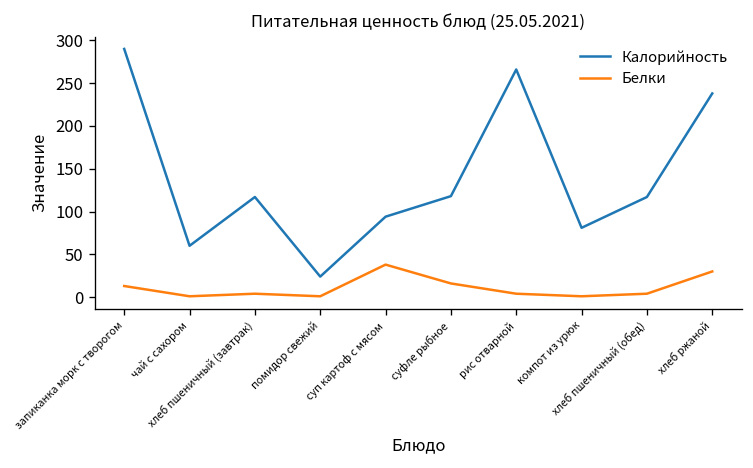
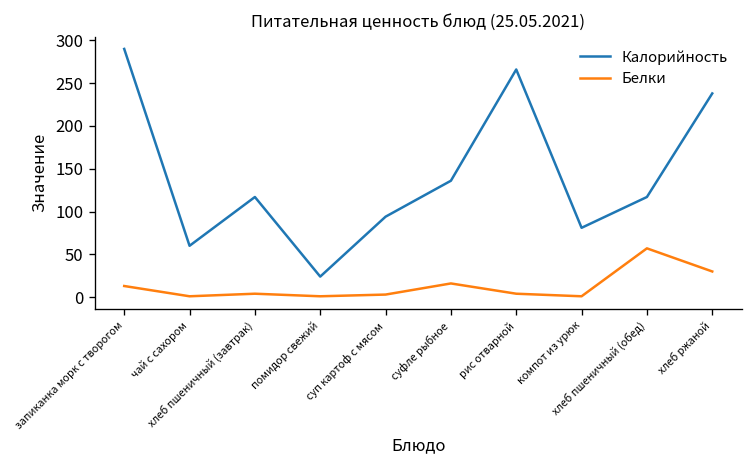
Белки, суп картоф с мясом: 40 -> 0
Калорийность, суфле рыбное: 120 -> 140
Белки, хлеб пшеничный (обед): 0 -> 60
